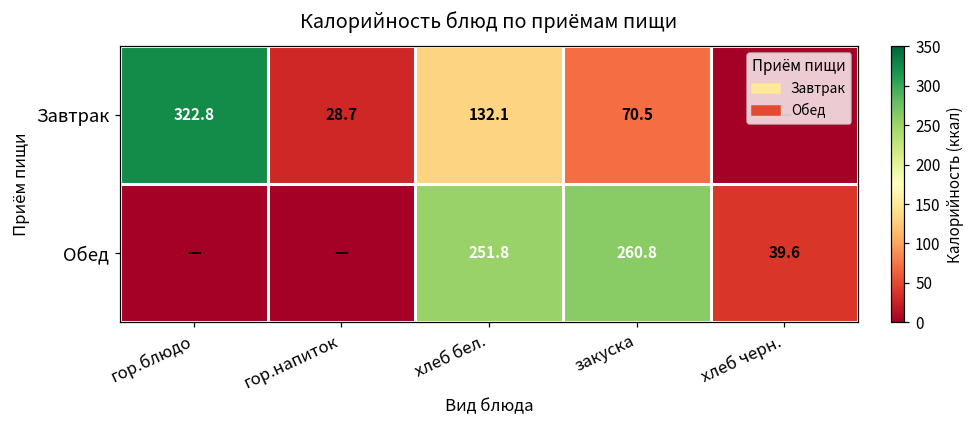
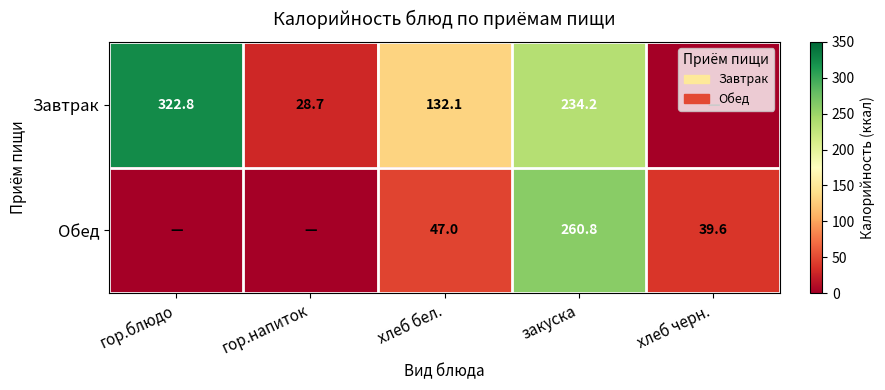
Завтрак, закуска: 70.5 -> 234.2
Обед, хлеб бел.: 251.8 -> 47.0
